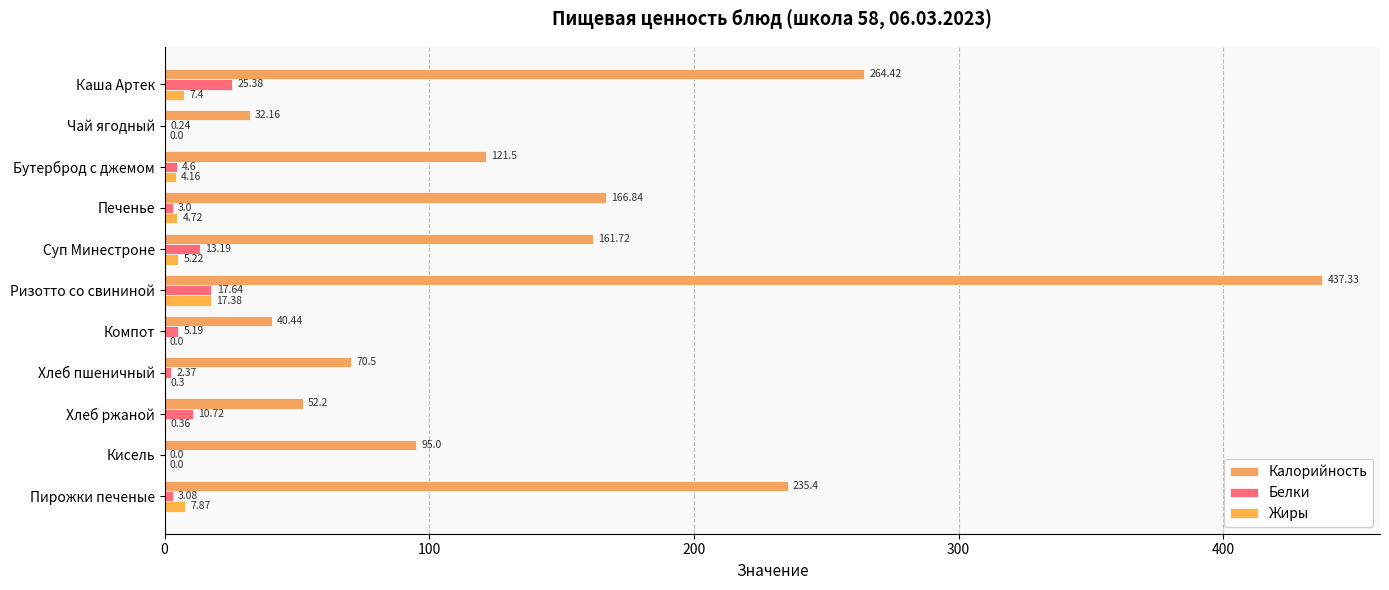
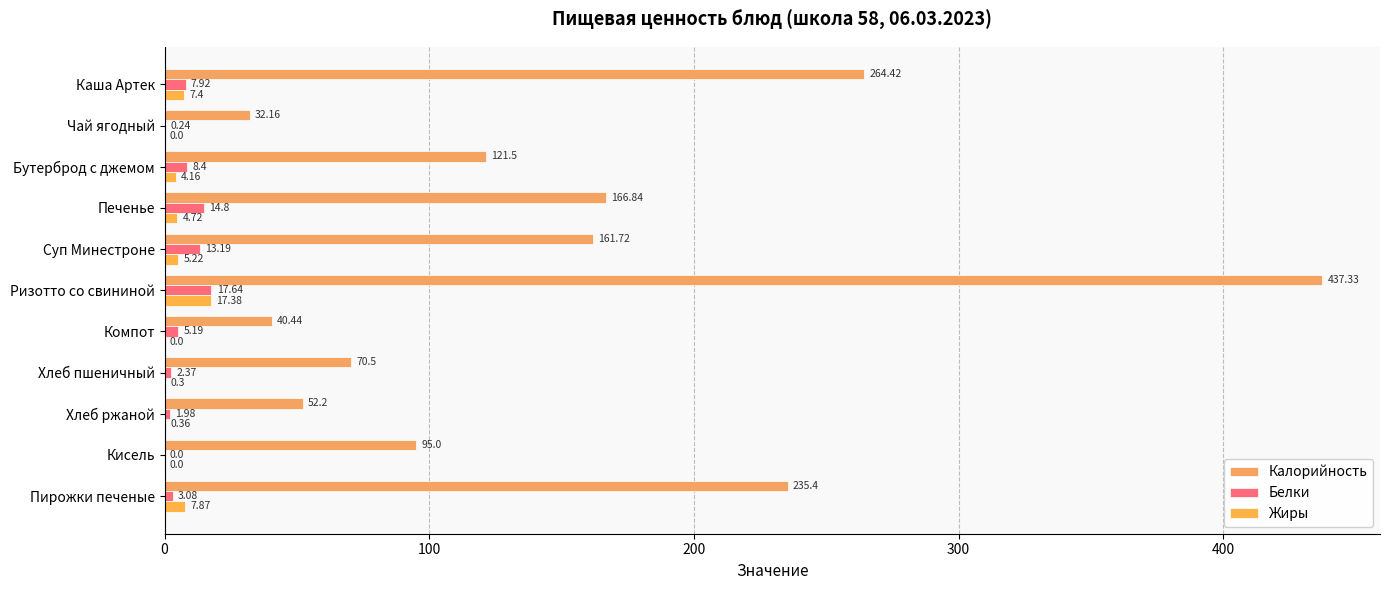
Белки, Каша Артек: 25.38 -> 7.92
Белки, Бутерброд с джемом: 4.6 -> 8.4
Белки, Печенье: 3.0 -> 14.8
Белки, Хлеб ржаной: 10.72 -> 1.98
